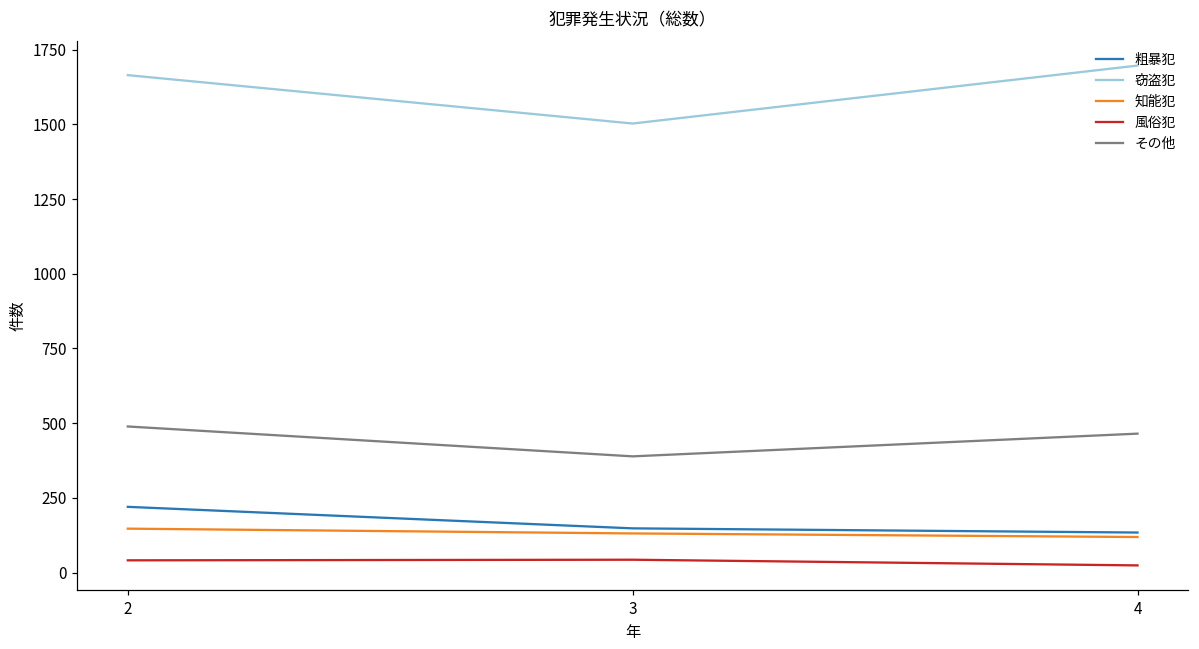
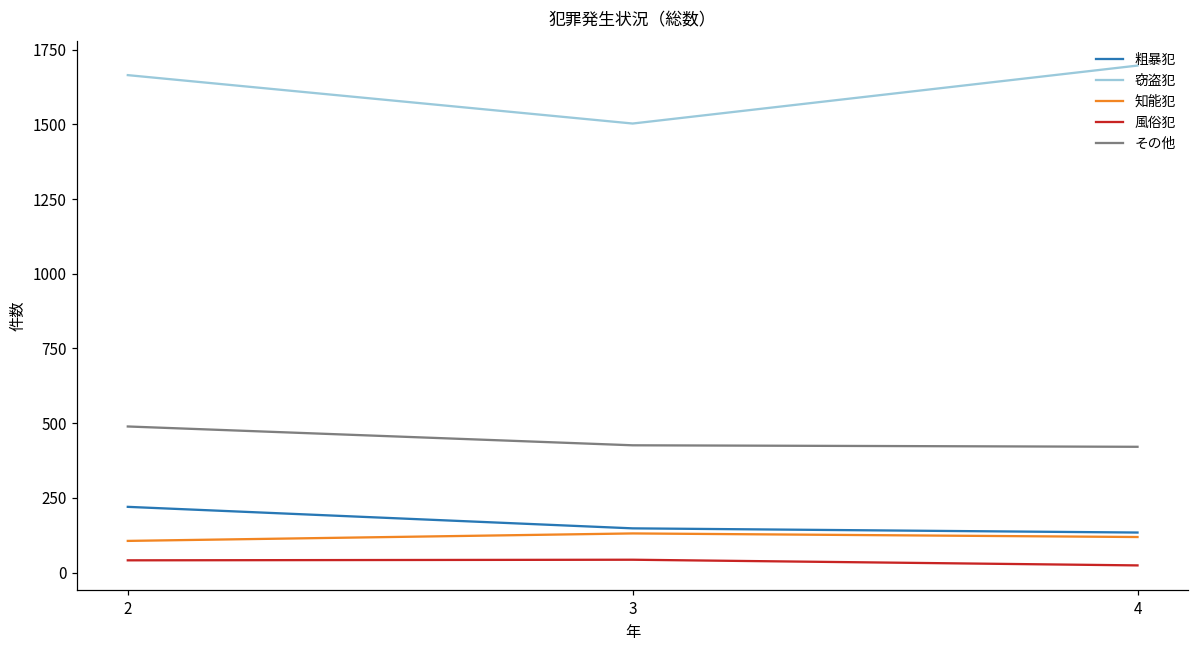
知能犯, 2: 150 -> 110
その他, 3: 390 -> 430
その他, 4: 470 -> 420
